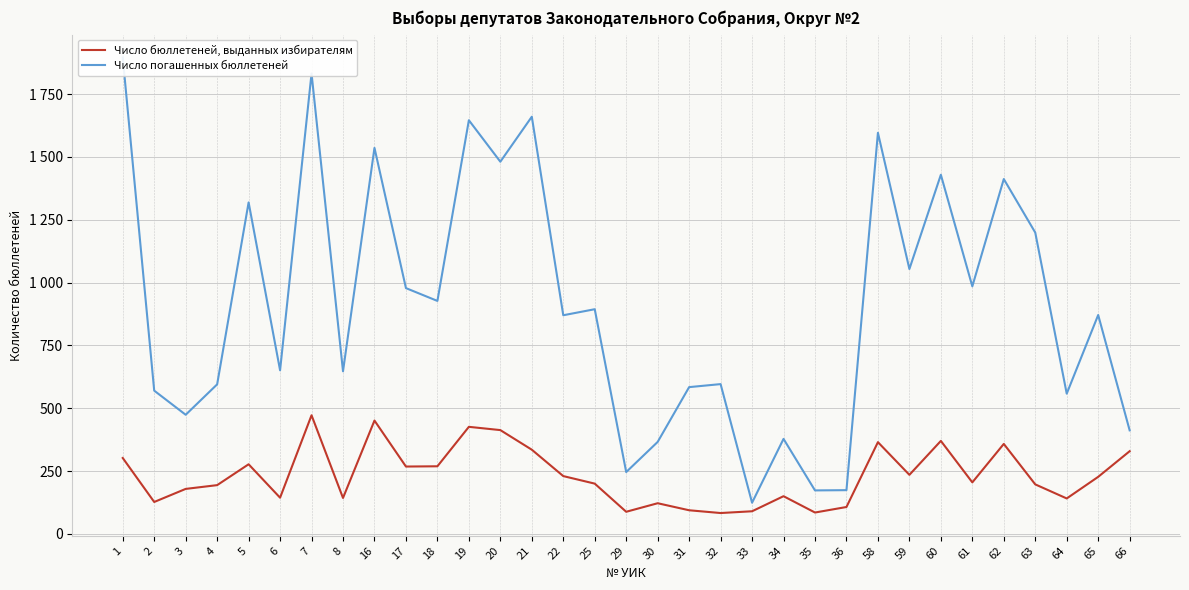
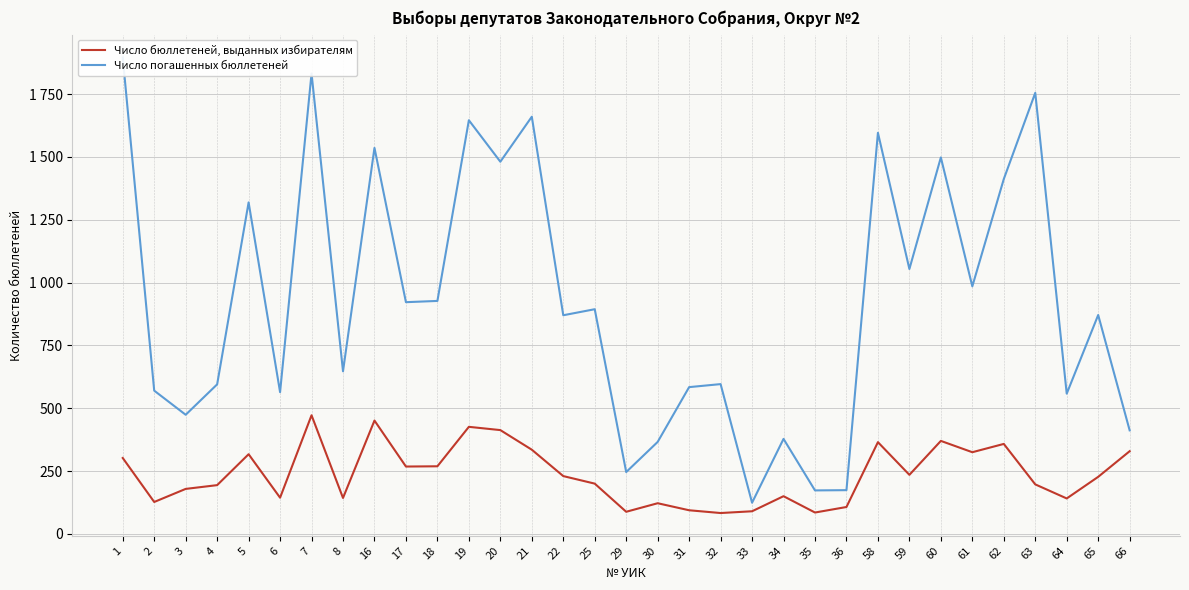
Число бюллетеней, выданных избирателям, 5: 280 -> 320
Число погашенных бюллетеней, 6: 650 -> 560
Число погашенных бюллетеней, 17: 980 -> 920
Число погашенных бюллетеней, 60: 1430 -> 1500
Число бюллетеней, выданных избирателям, 61: 210 -> 330
Число погашенных бюллетеней, 63: 1200 -> 1760
